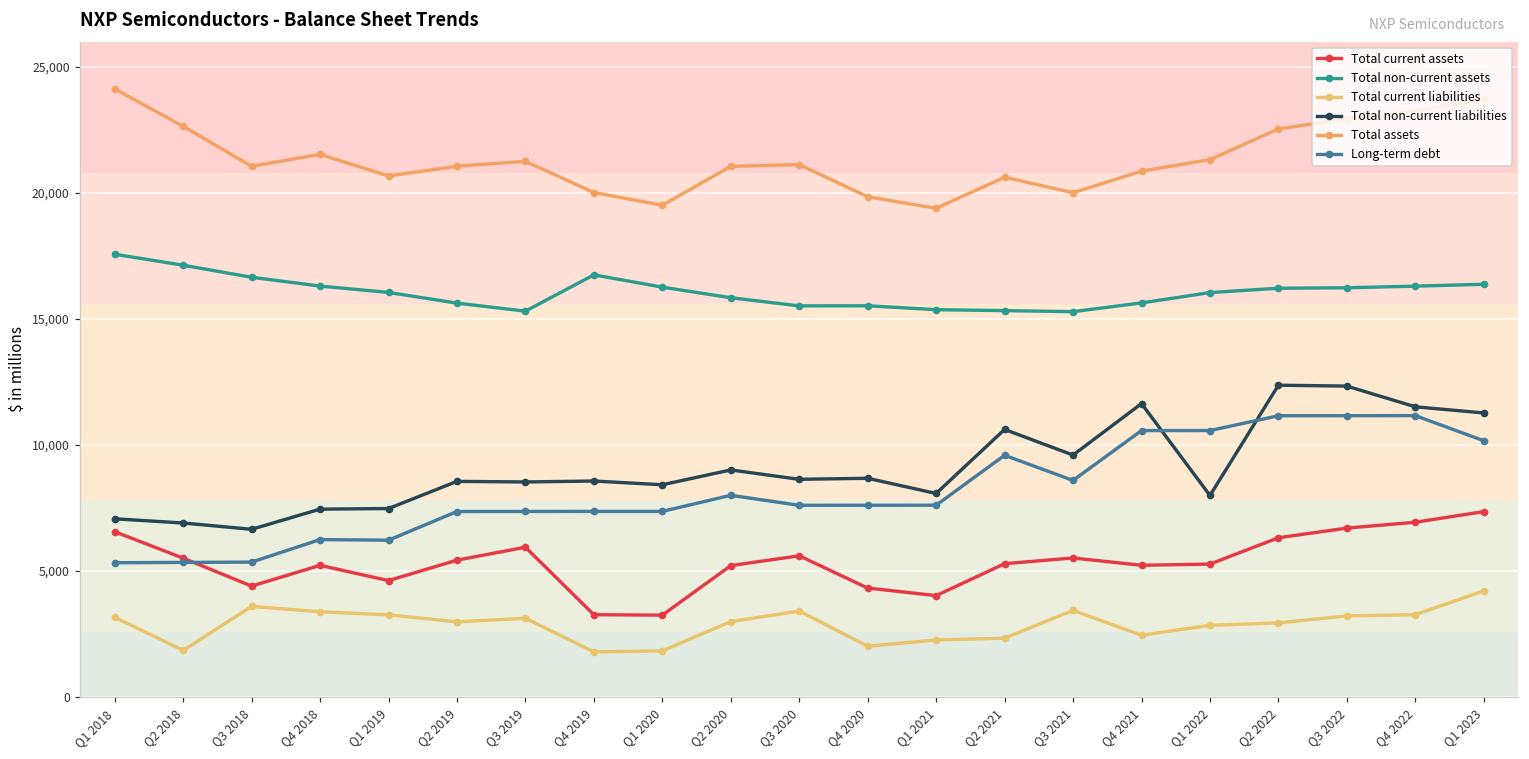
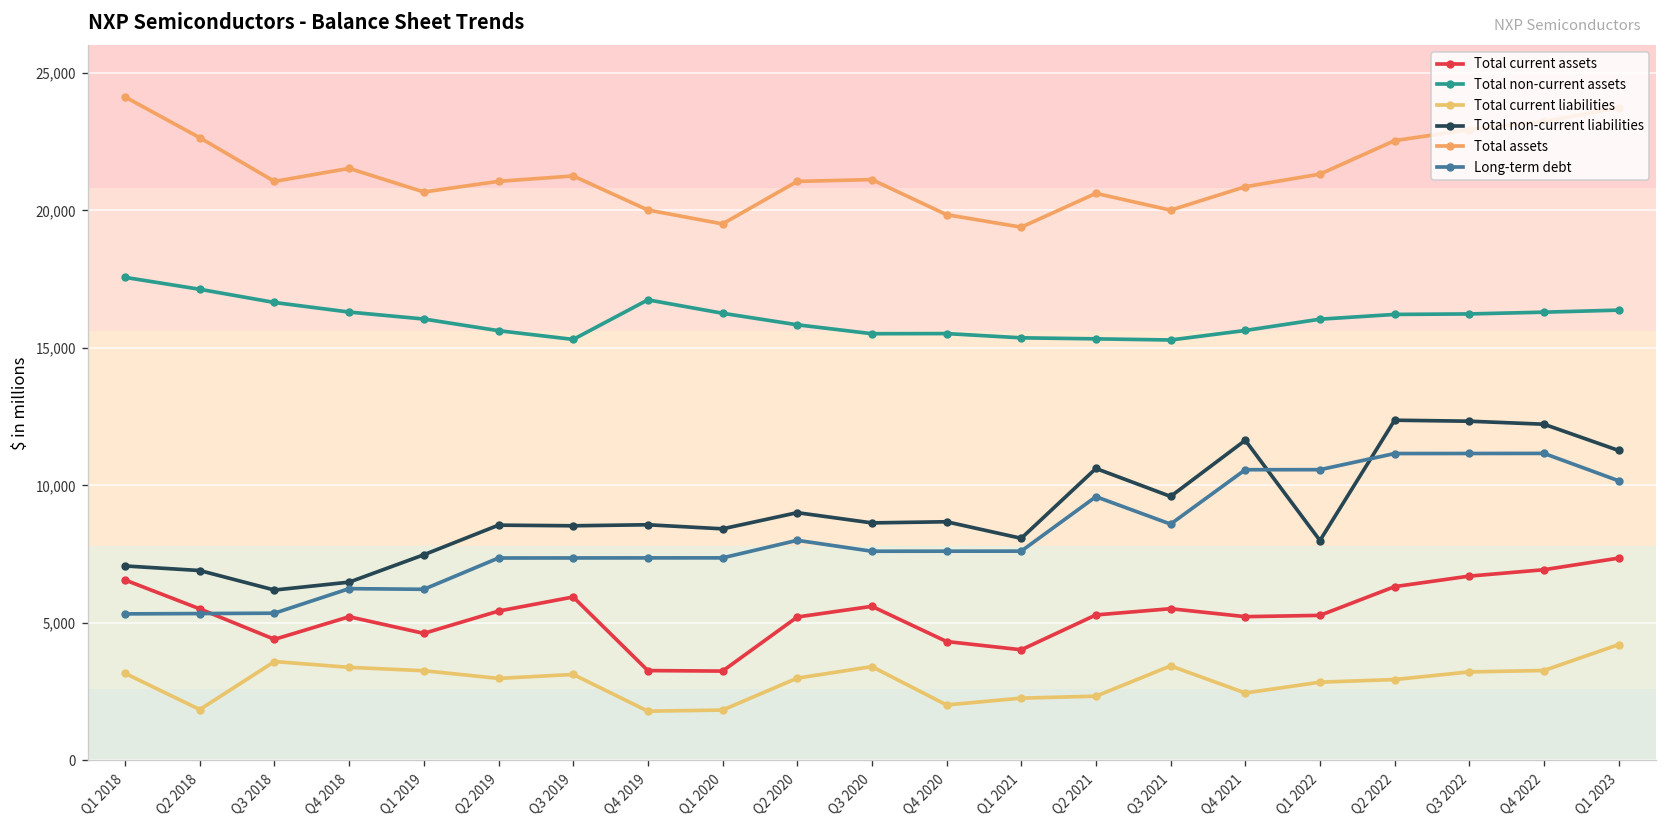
Total non-current liabilities, Q3 2018: 6,700 -> 6,200
Total non-current liabilities, Q4 2018: 7,500 -> 6,500
Total non-current liabilities, Q4 2022: 11,500 -> 12,200
